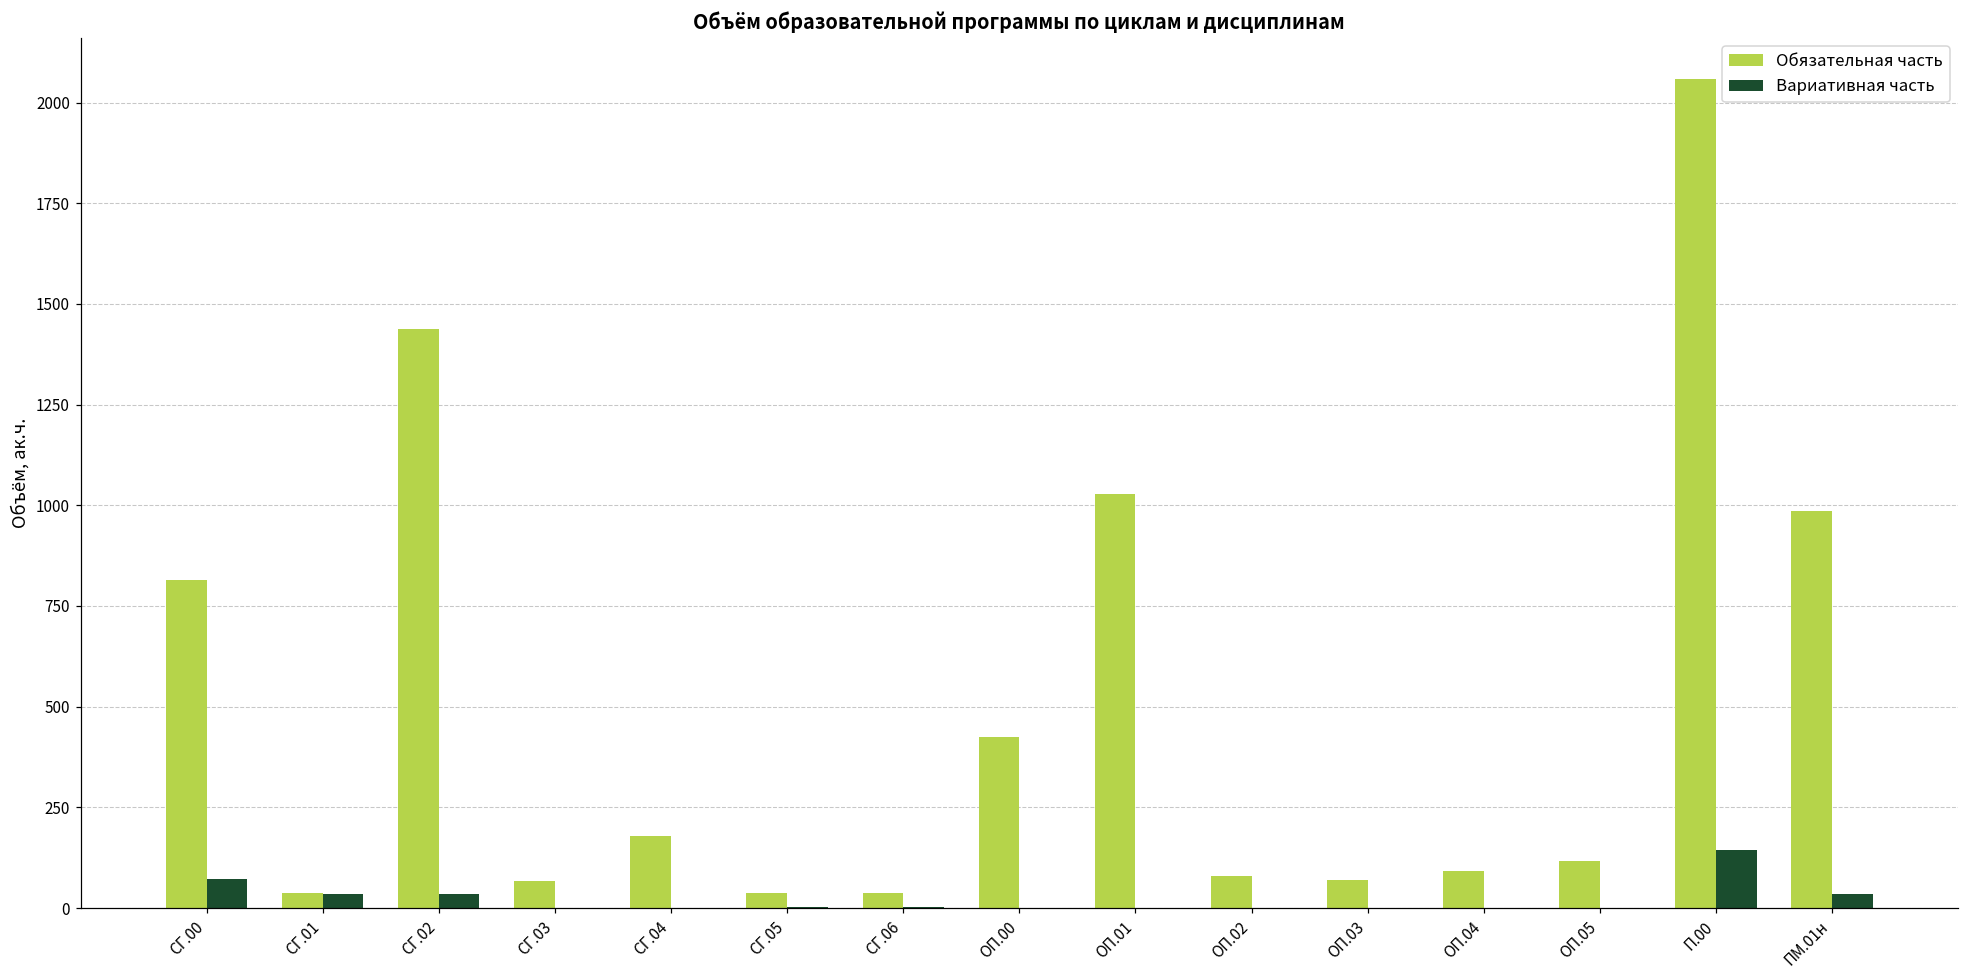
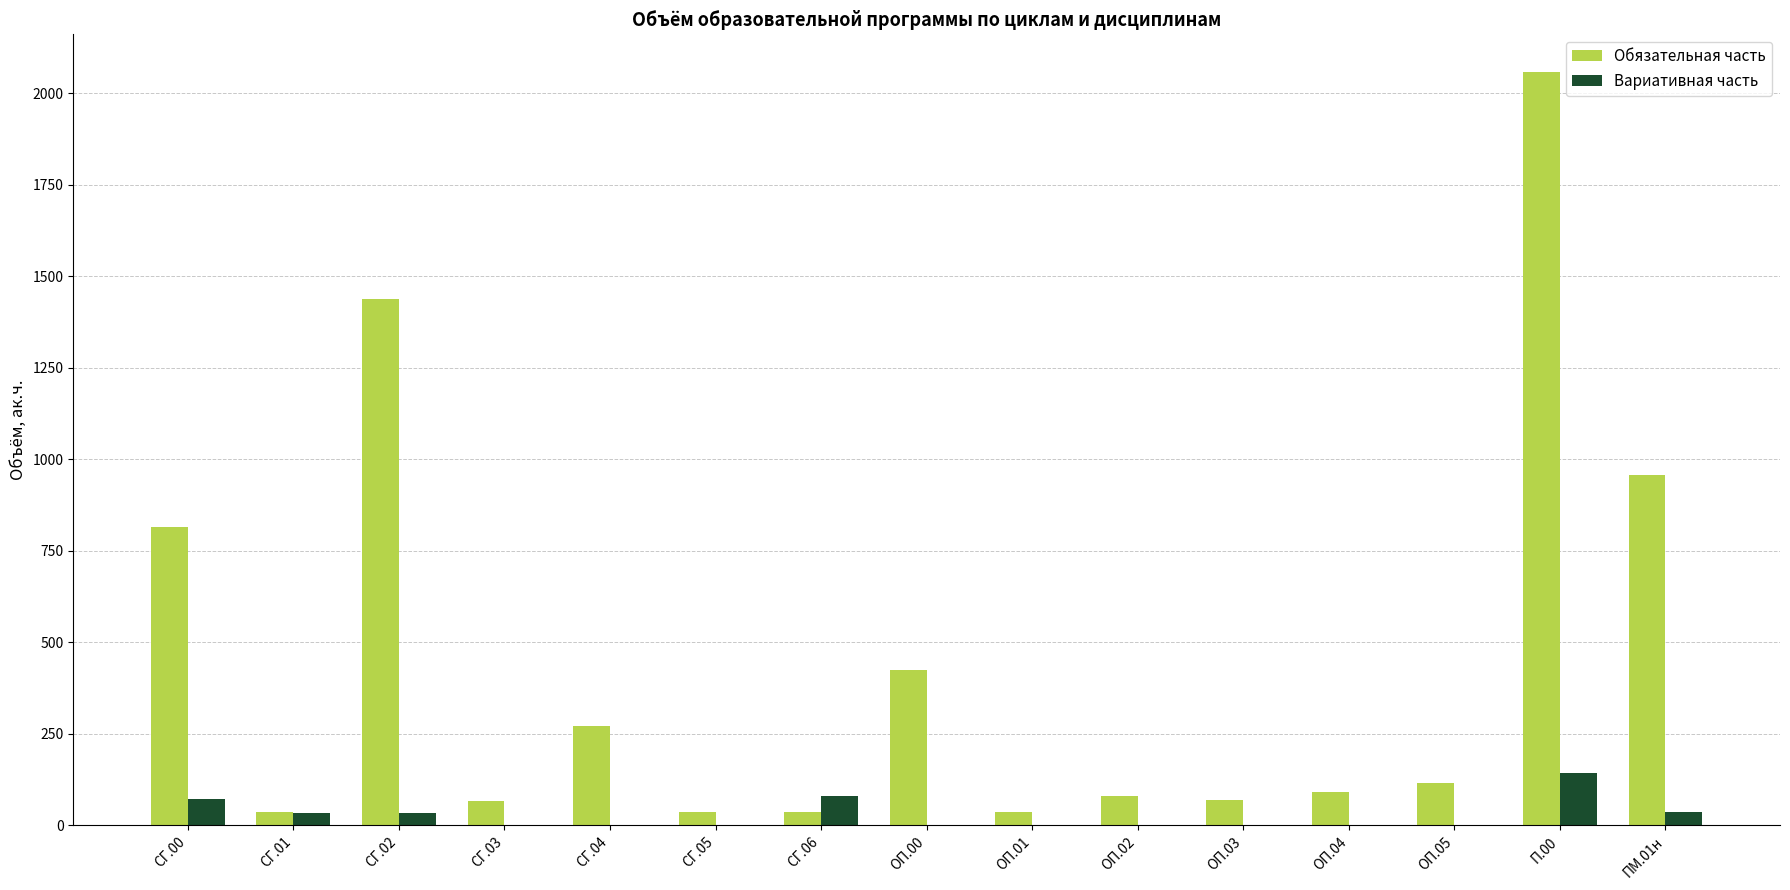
Обязательная часть, СГ.04: 180 -> 270
Вариативная часть, СГ.06: 0 -> 80
Обязательная часть, ОП.01: 1030 -> 40
Обязательная часть, ПМ.01н: 990 -> 960
